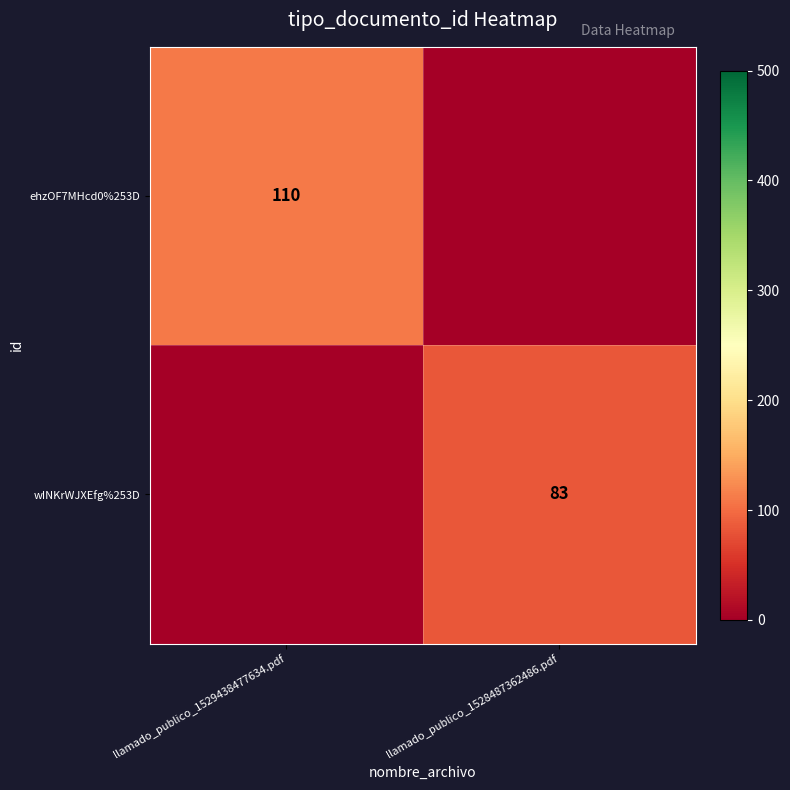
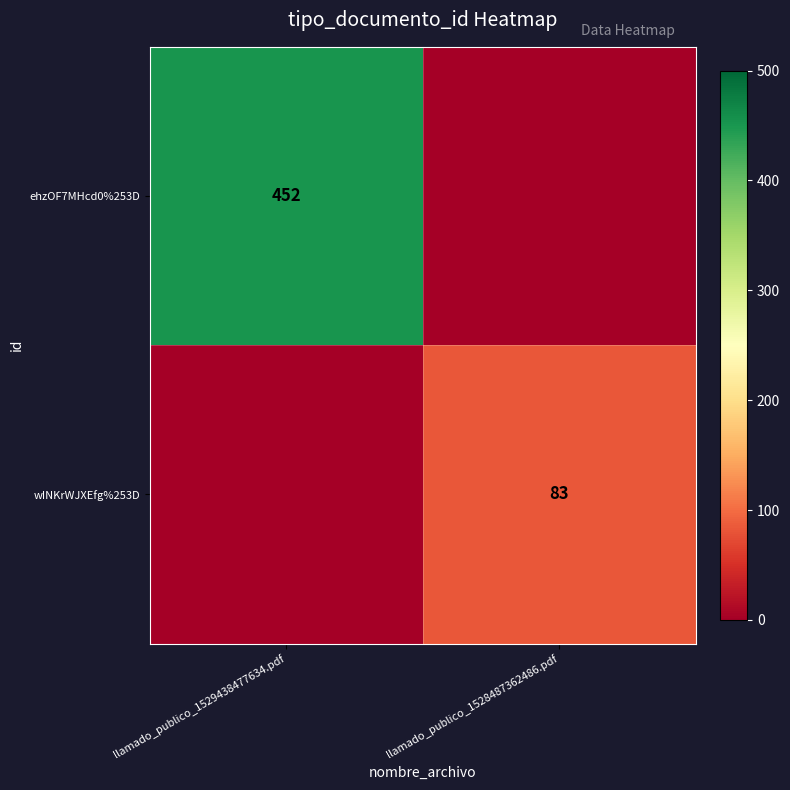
ehzOF7MHcd0%253D, llamado_publico_1529438477634.pdf: 110 -> 452
